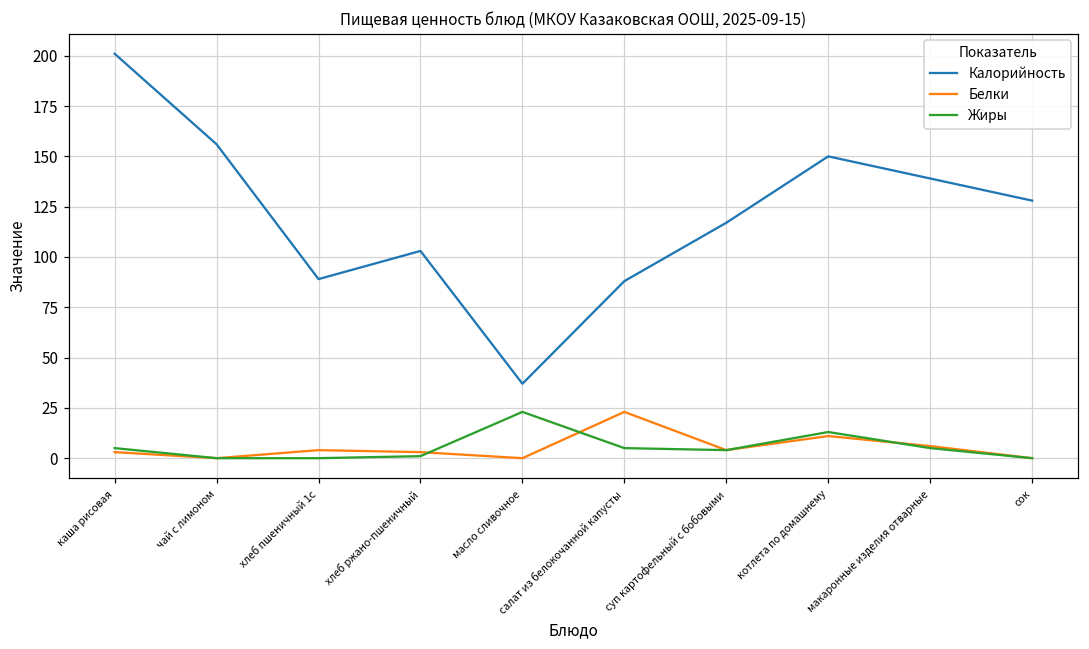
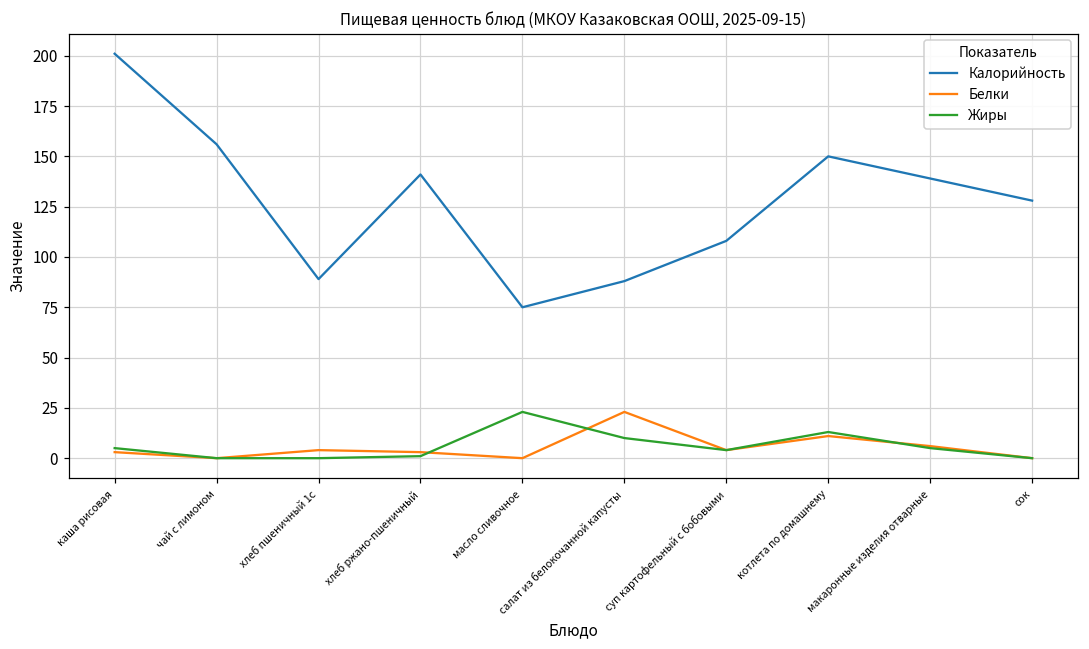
Калорийность, хлеб ржано-пшеничный: 103 -> 141
Калорийность, масло сливочное: 37 -> 75
Жиры, салат из белокочанной капусты: 5 -> 10
Калорийность, суп картофельный с бобовыми: 117 -> 108
